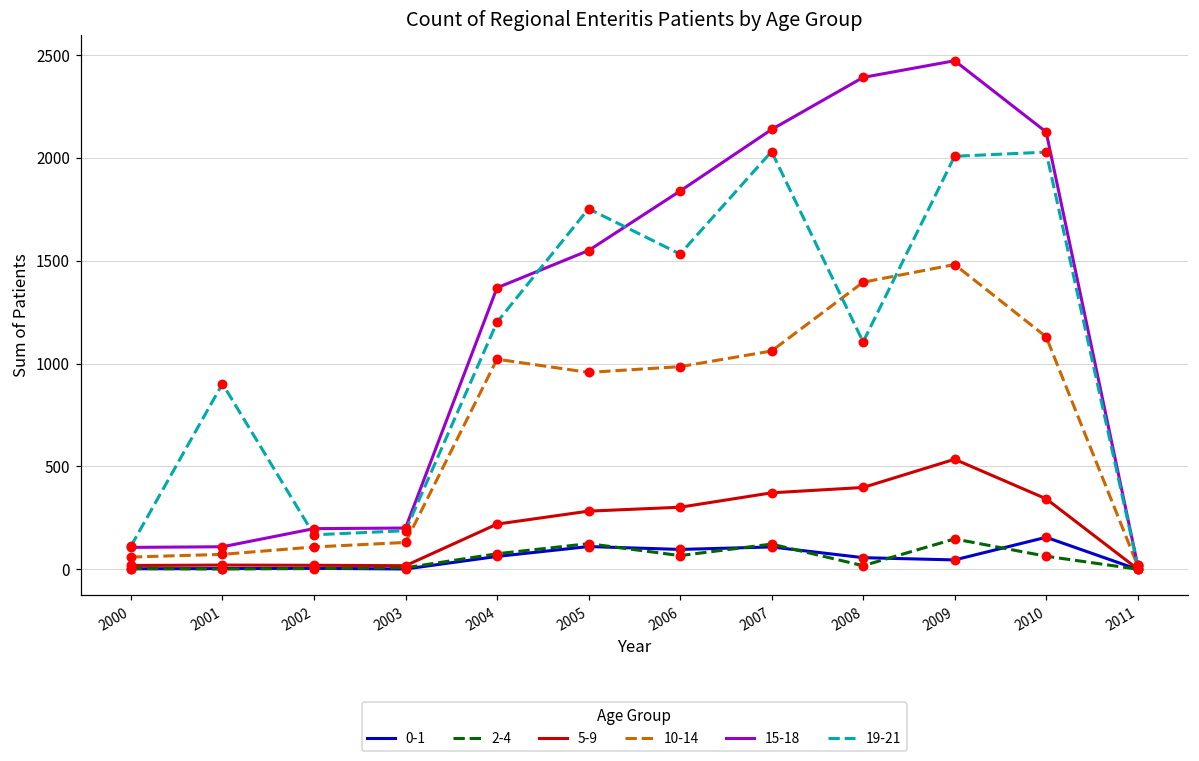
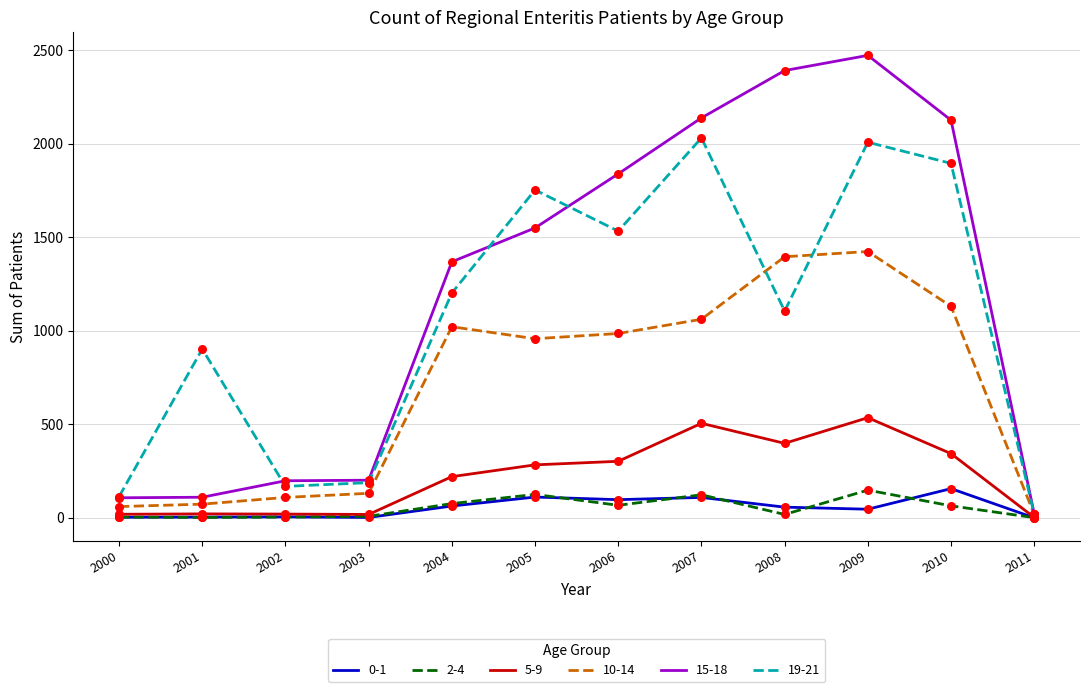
5-9, 2007: 370 -> 510
10-14, 2009: 1480 -> 1420
19-21, 2010: 2030 -> 1890
